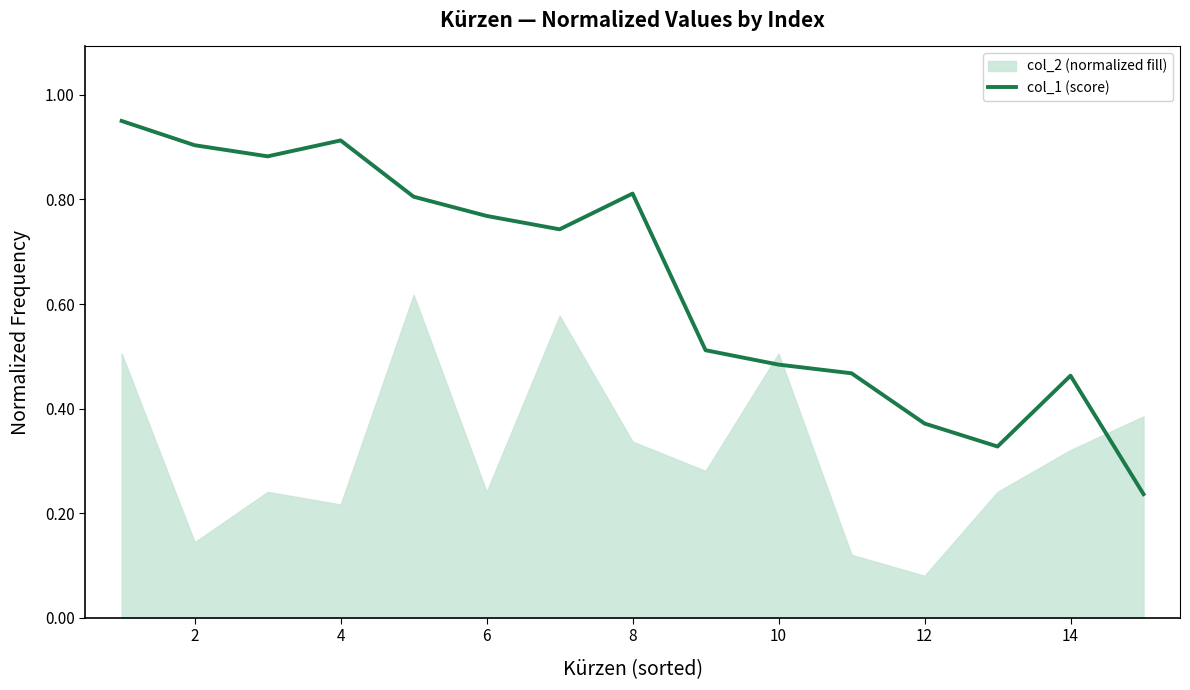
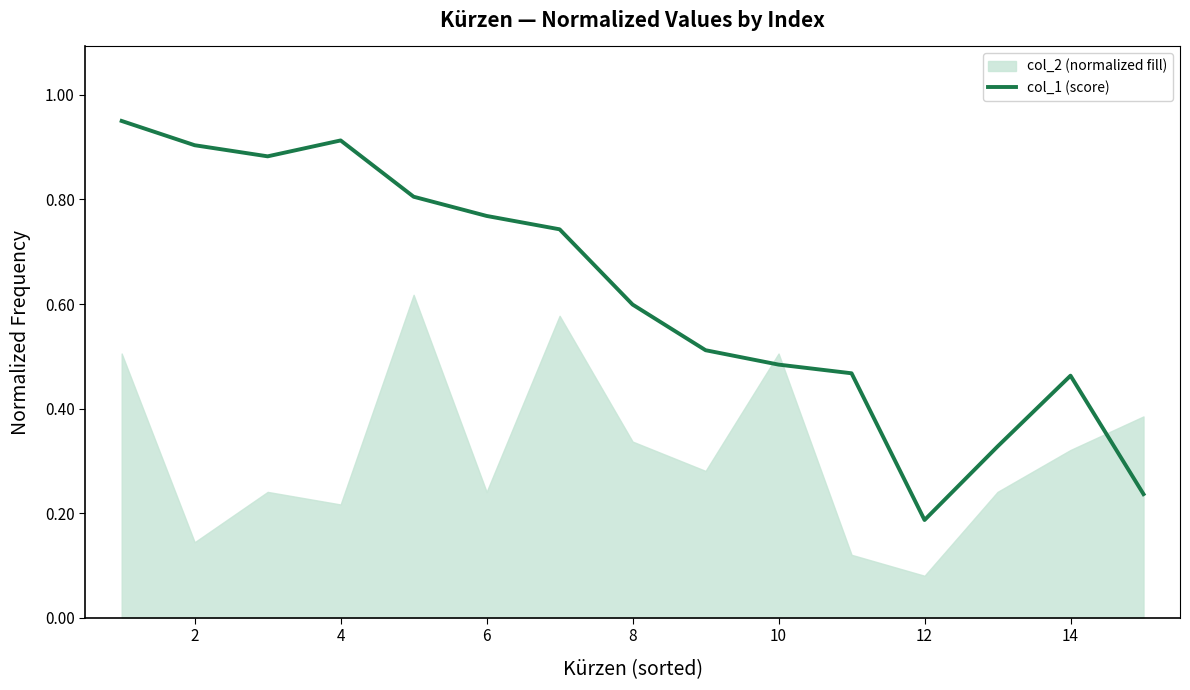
col_1 (score), 8: 0.81 -> 0.60
col_1 (score), 12: 0.37 -> 0.19
